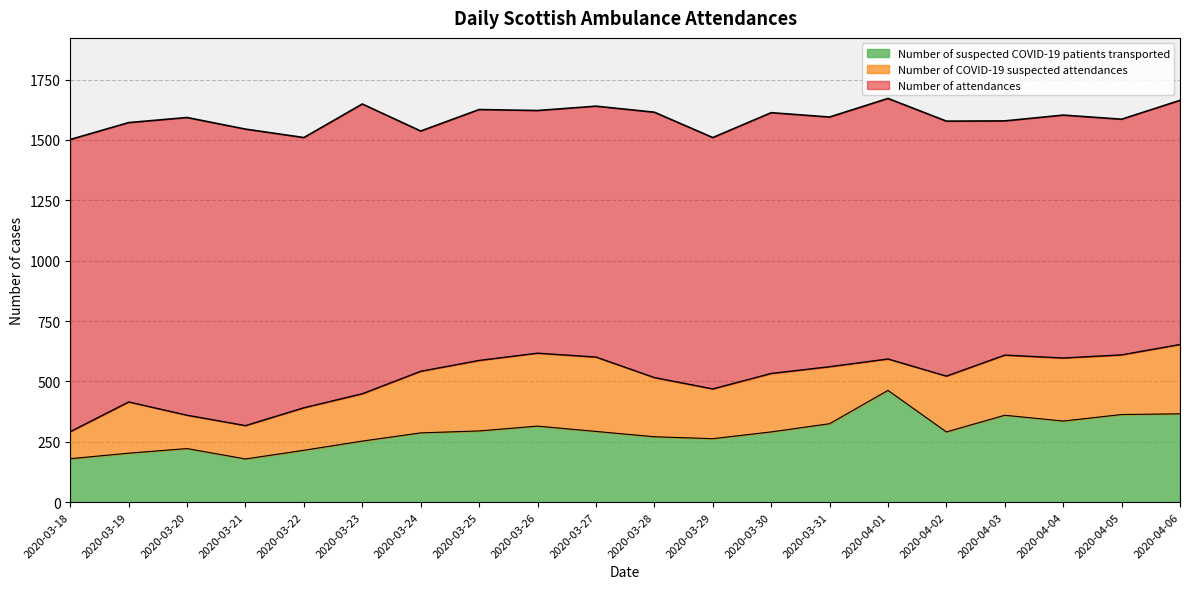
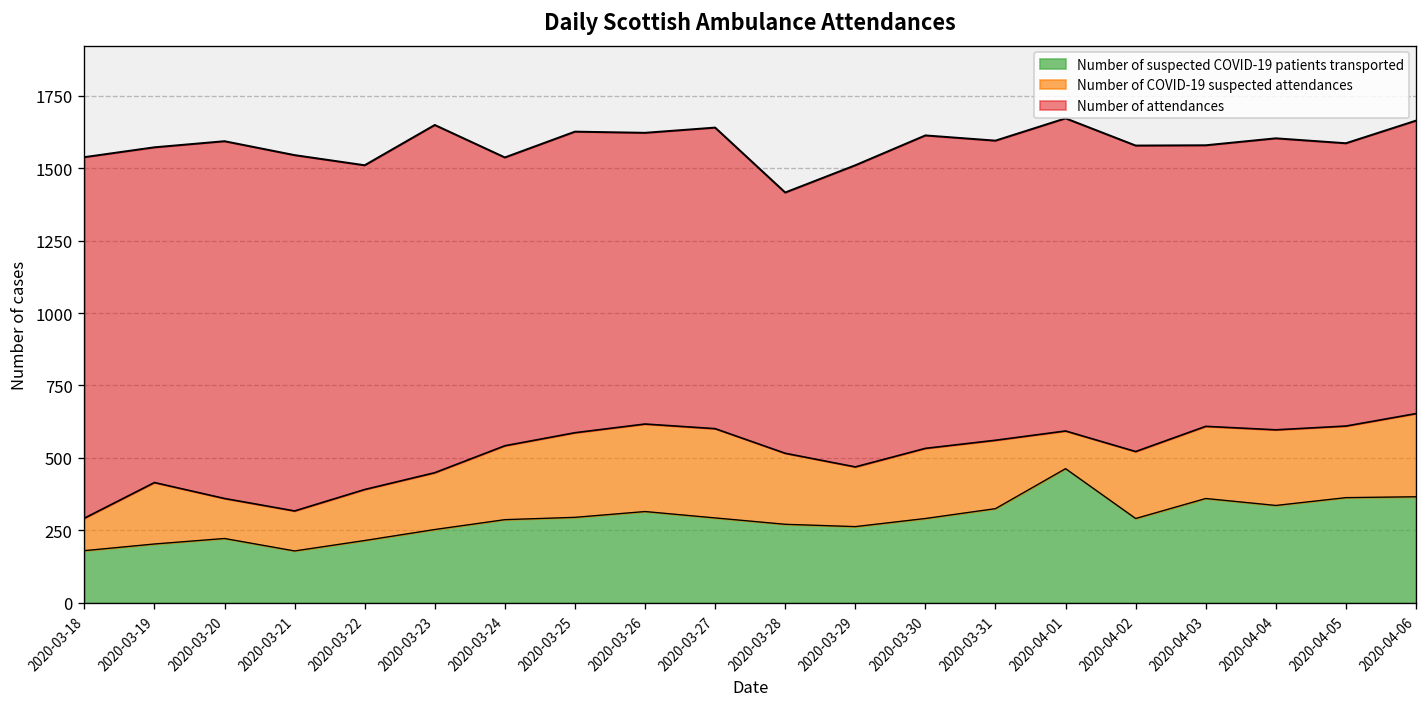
Number of attendances, 2020-03-18: 1500 -> 1540
Number of attendances, 2020-03-28: 1620 -> 1420
